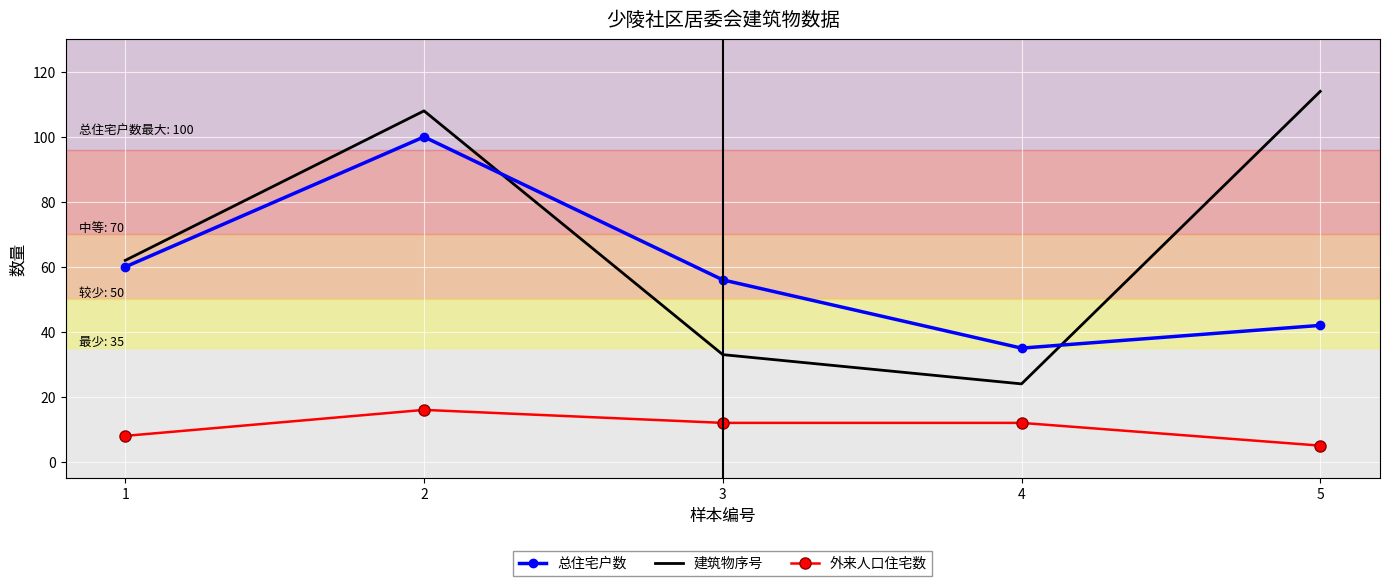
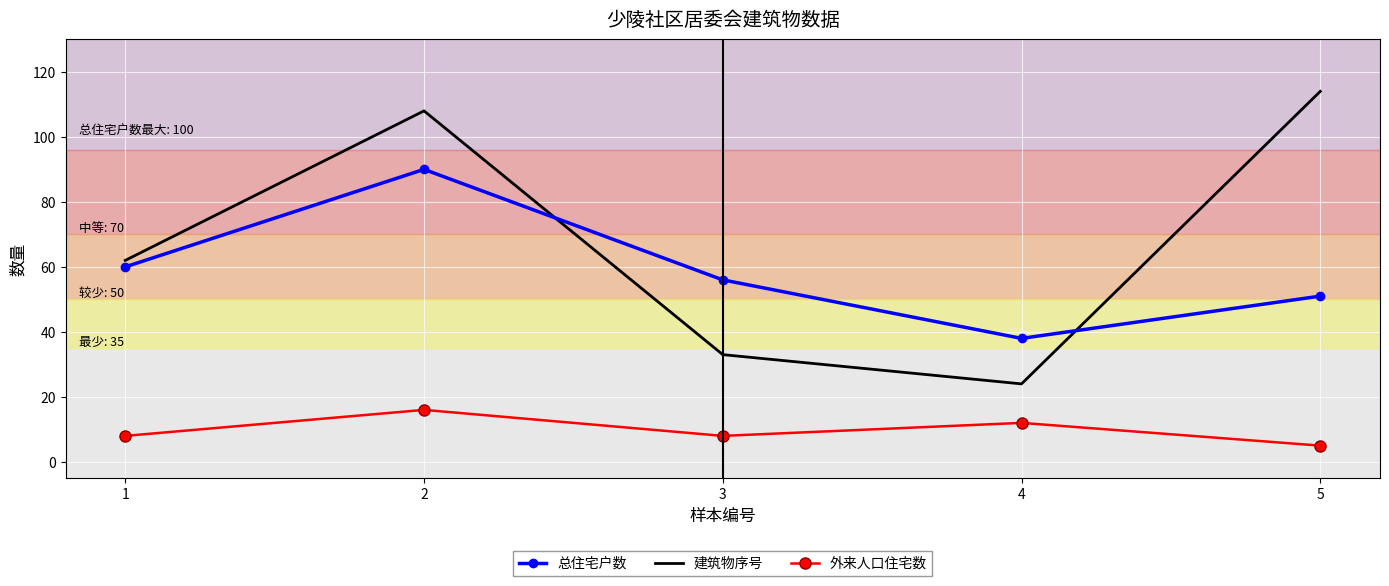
总住宅户数, 2: 100 -> 90
外来人口住宅数, 3: 12 -> 8
总住宅户数, 4: 35 -> 38
总住宅户数, 5: 42 -> 51
